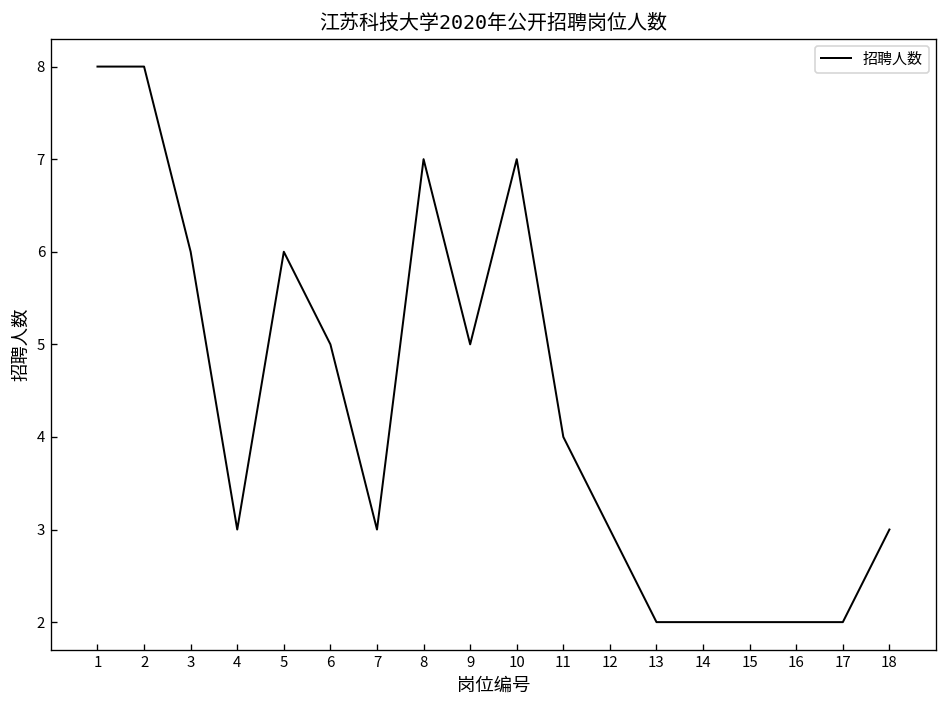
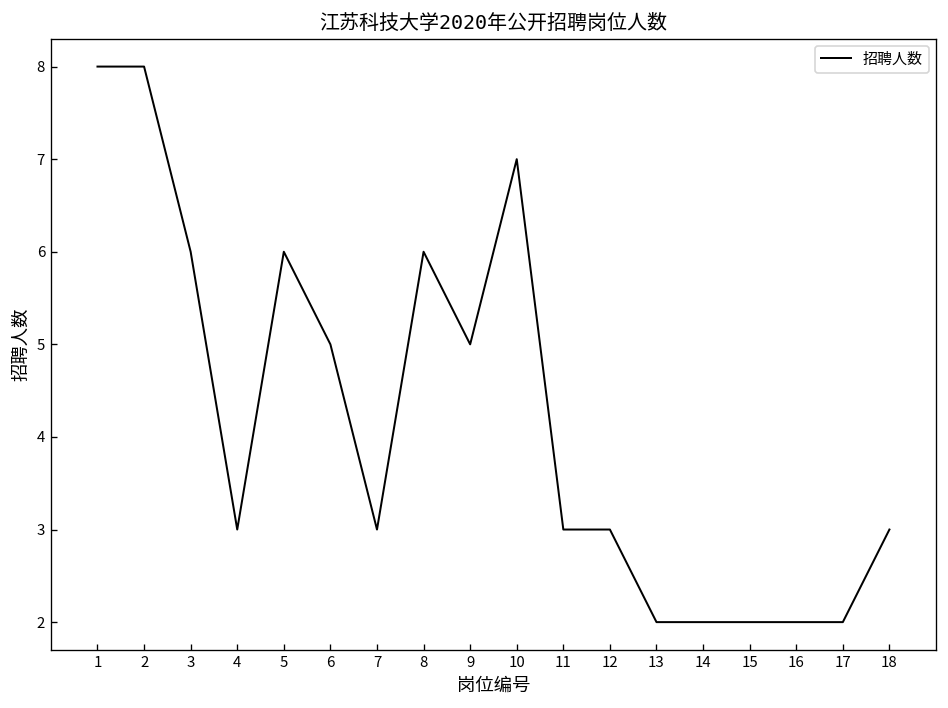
8: 7 -> 6
11: 4 -> 3
